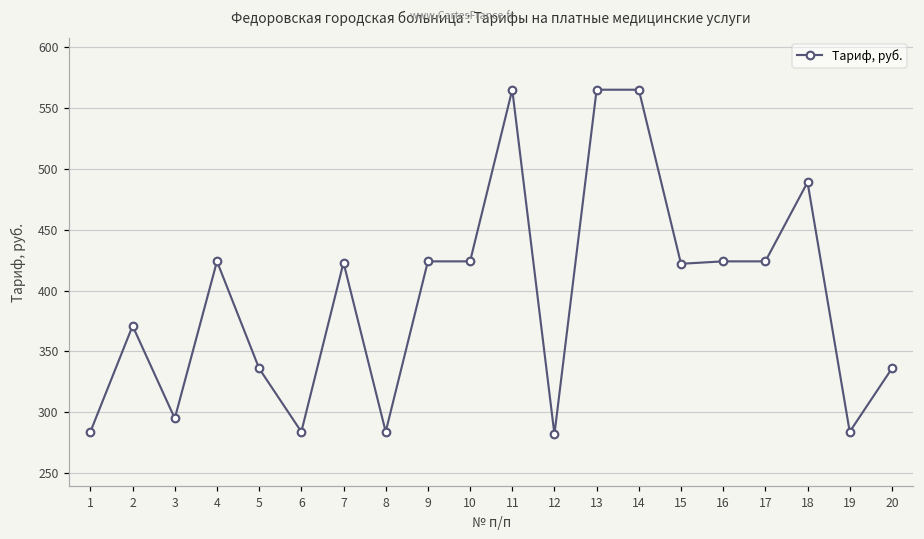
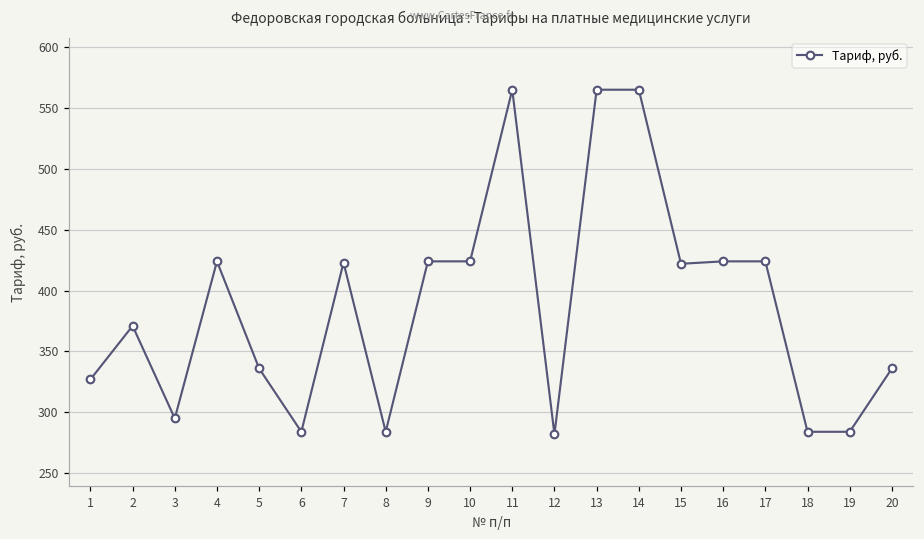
1: 284 -> 327
18: 489 -> 284
